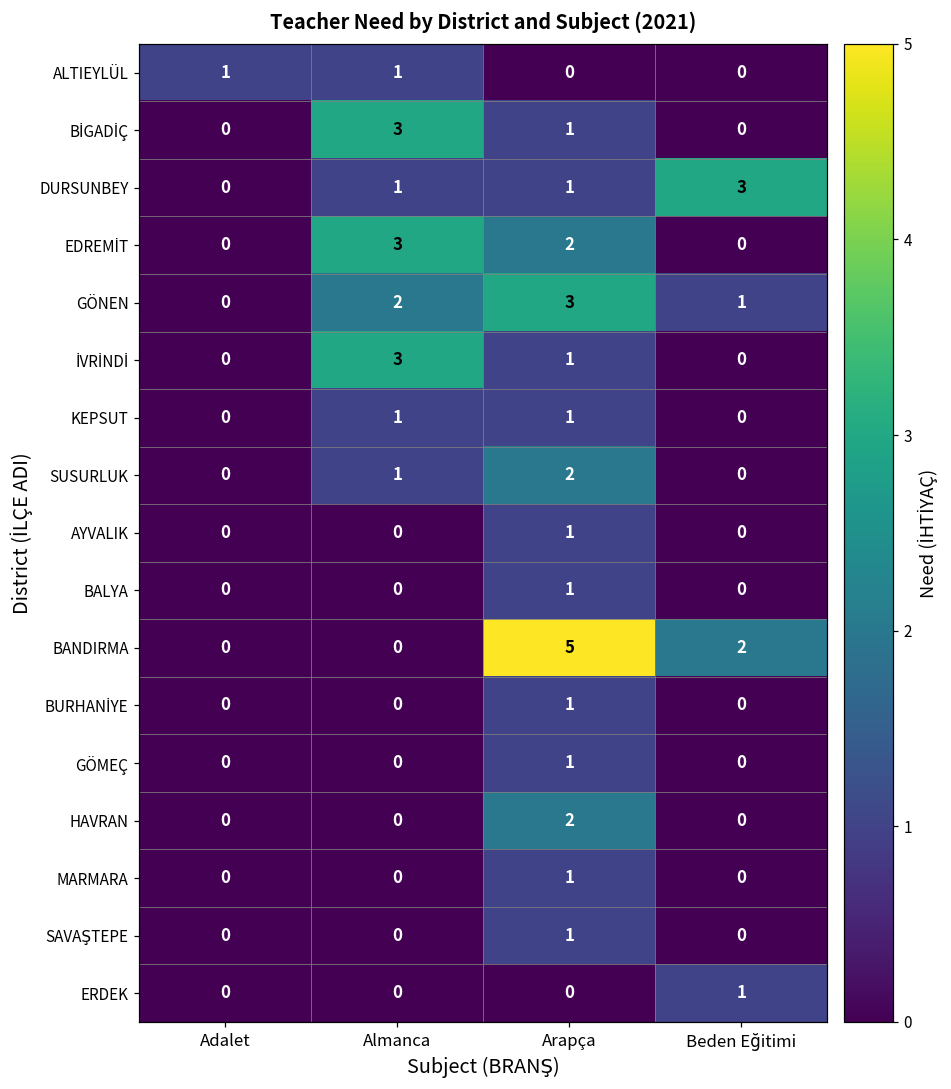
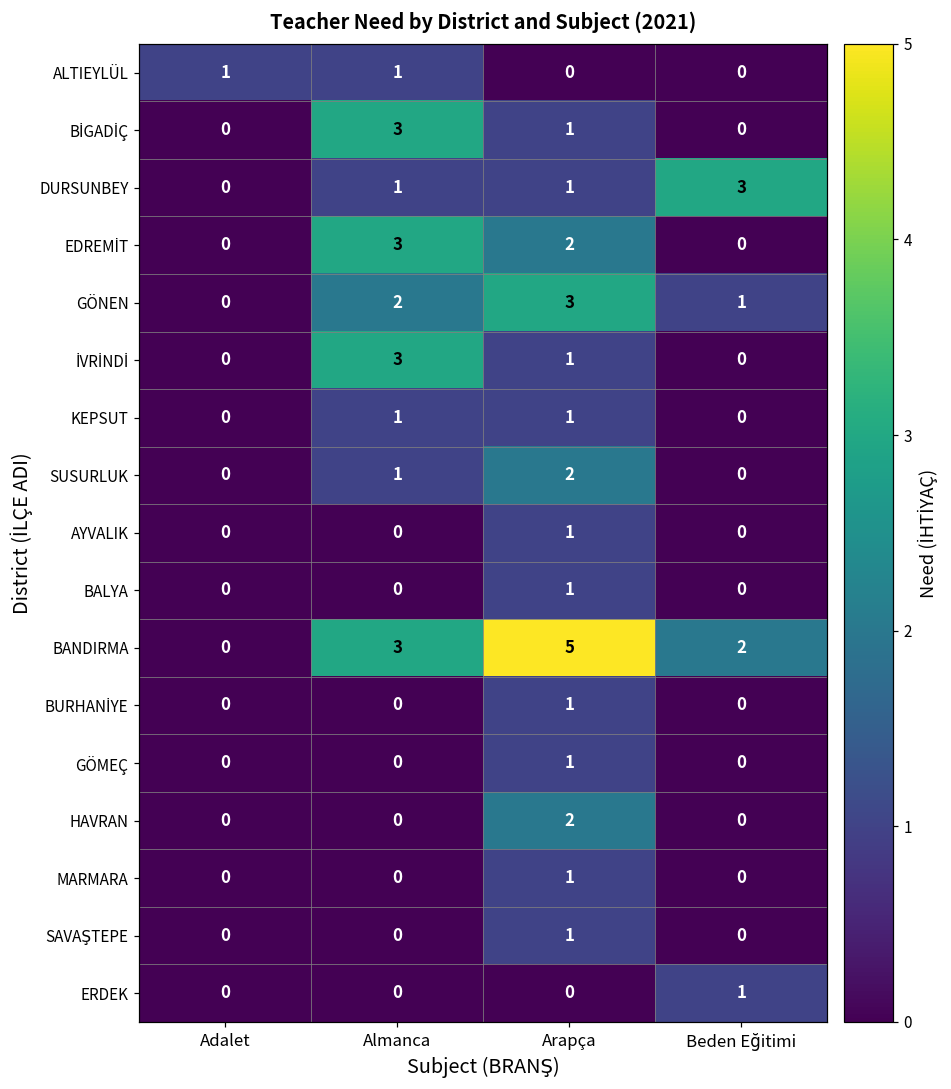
BANDIRMA, Almanca: 0 -> 3
